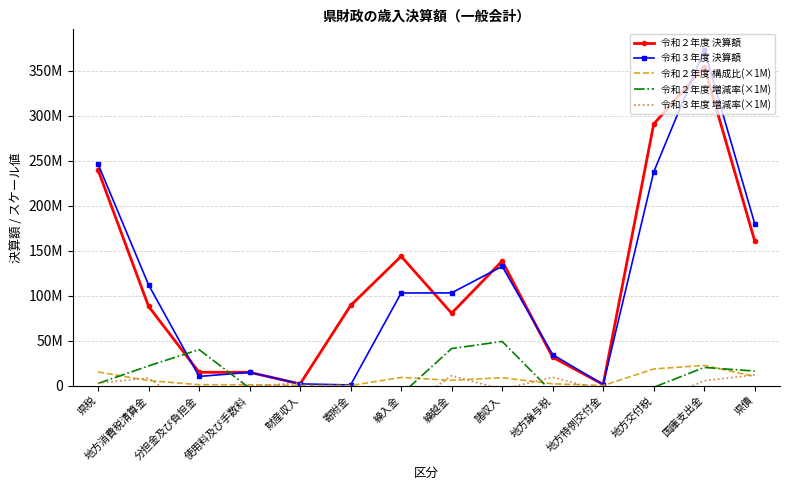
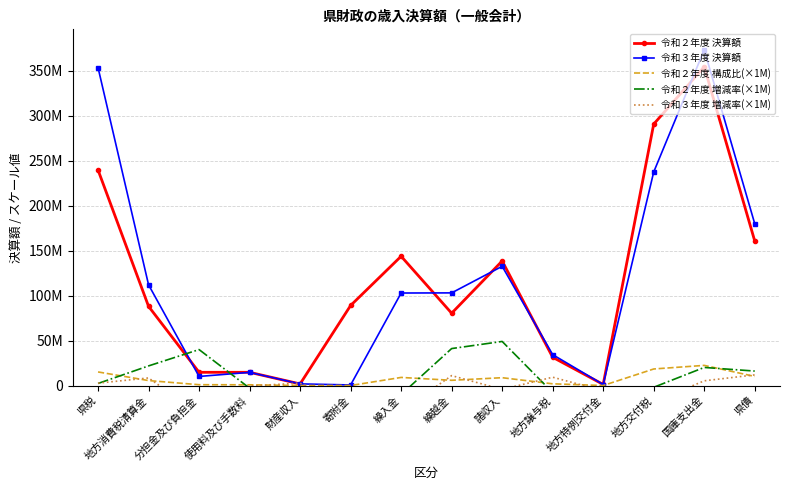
令和３年度 決算額, 県税: 250000000 -> 350000000
